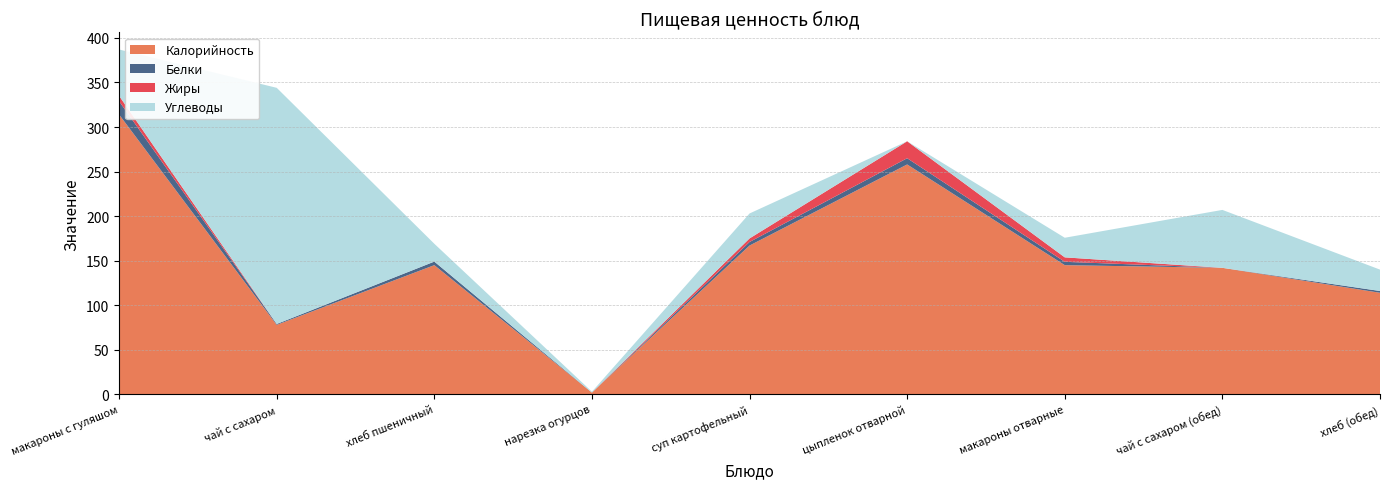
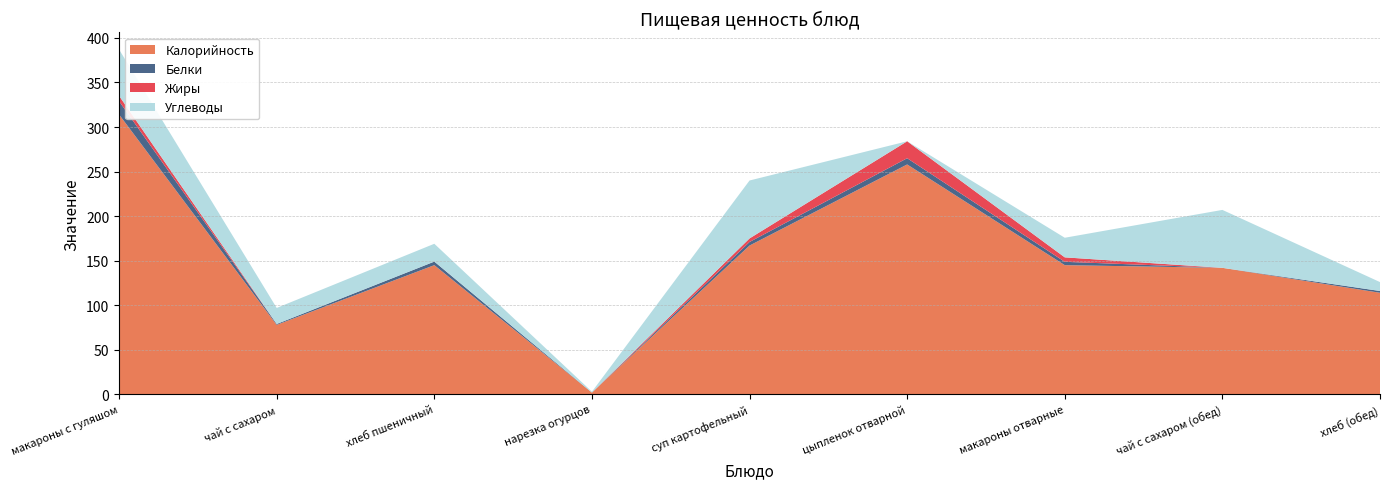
Углеводы, чай с сахаром: 270 -> 20
Углеводы, суп картофельный: 30 -> 70
Углеводы, хлеб (обед): 20 -> 10
